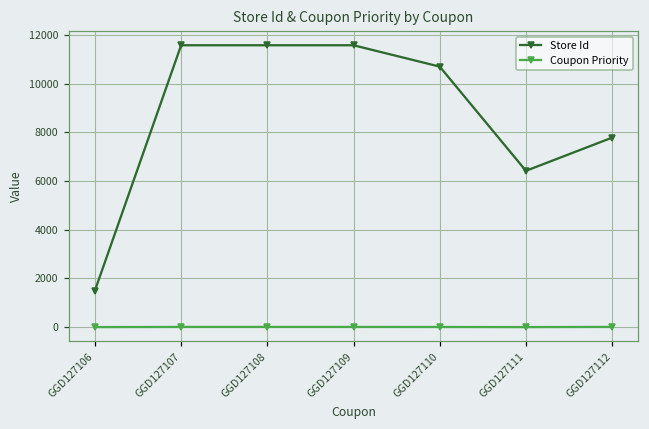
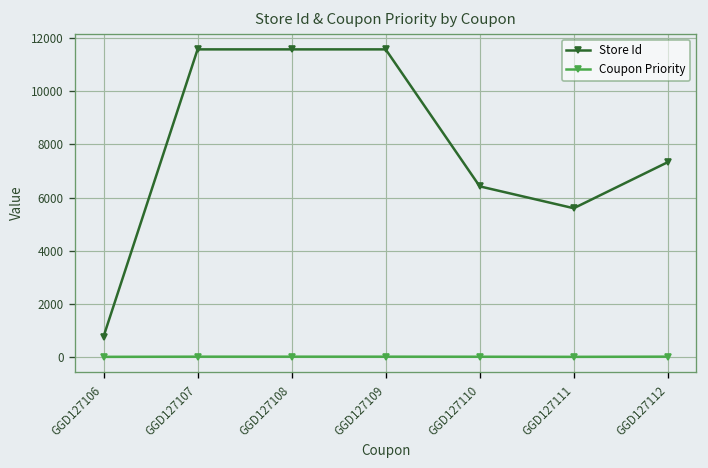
Store Id, GGD127106: 1500 -> 800
Store Id, GGD127110: 10700 -> 6400
Store Id, GGD127111: 6400 -> 5600
Store Id, GGD127112: 7800 -> 7300
